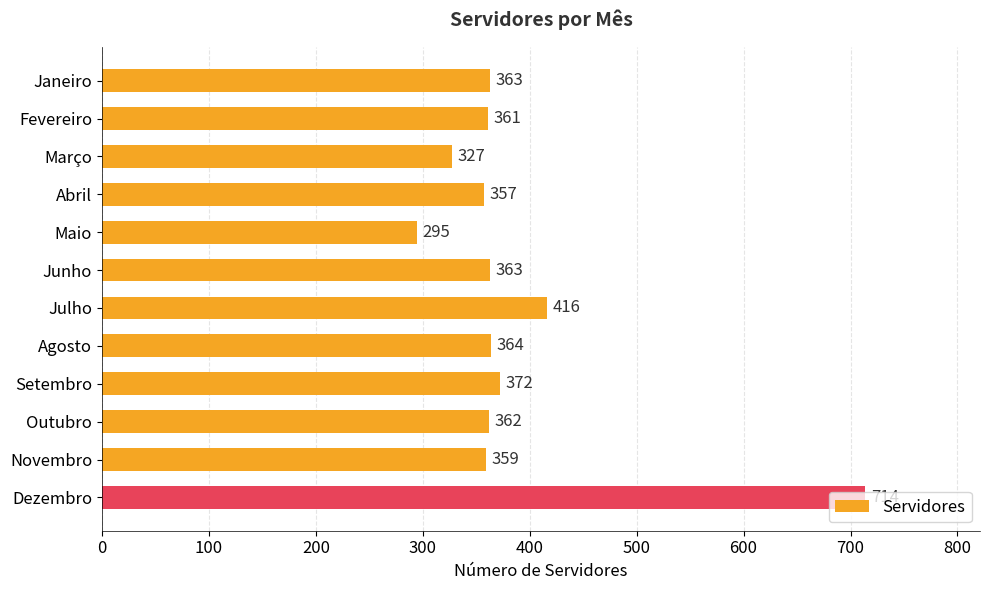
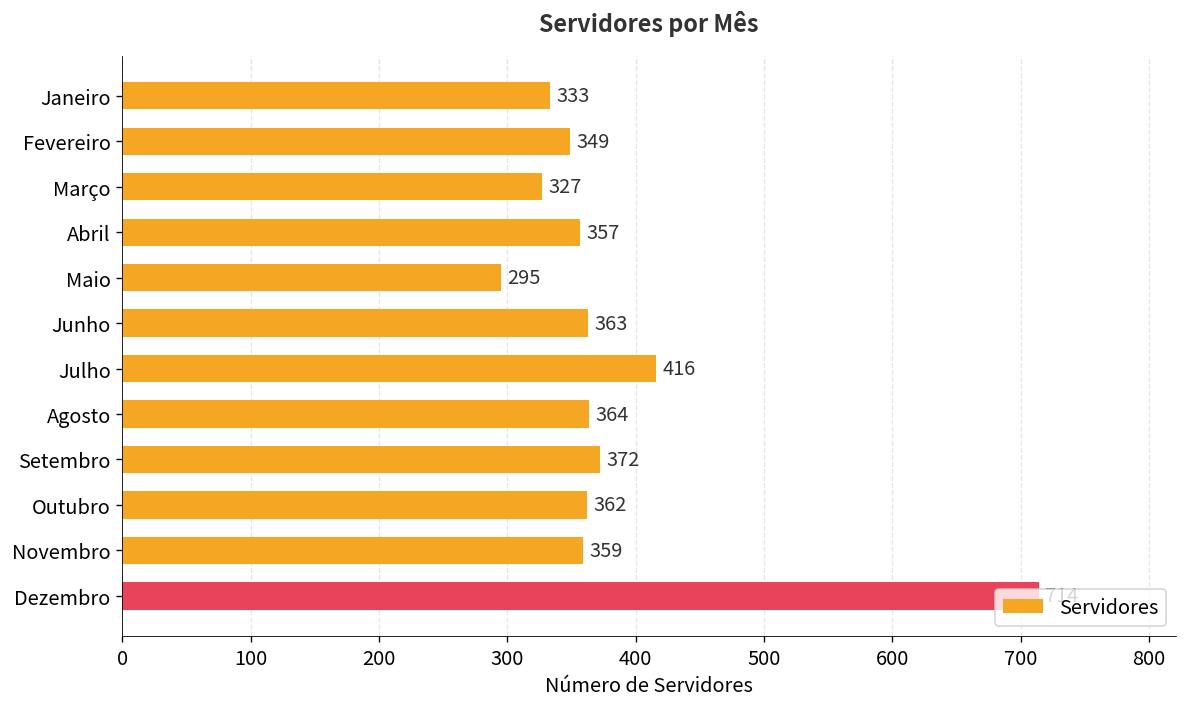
Janeiro: 363 -> 333
Fevereiro: 361 -> 349
